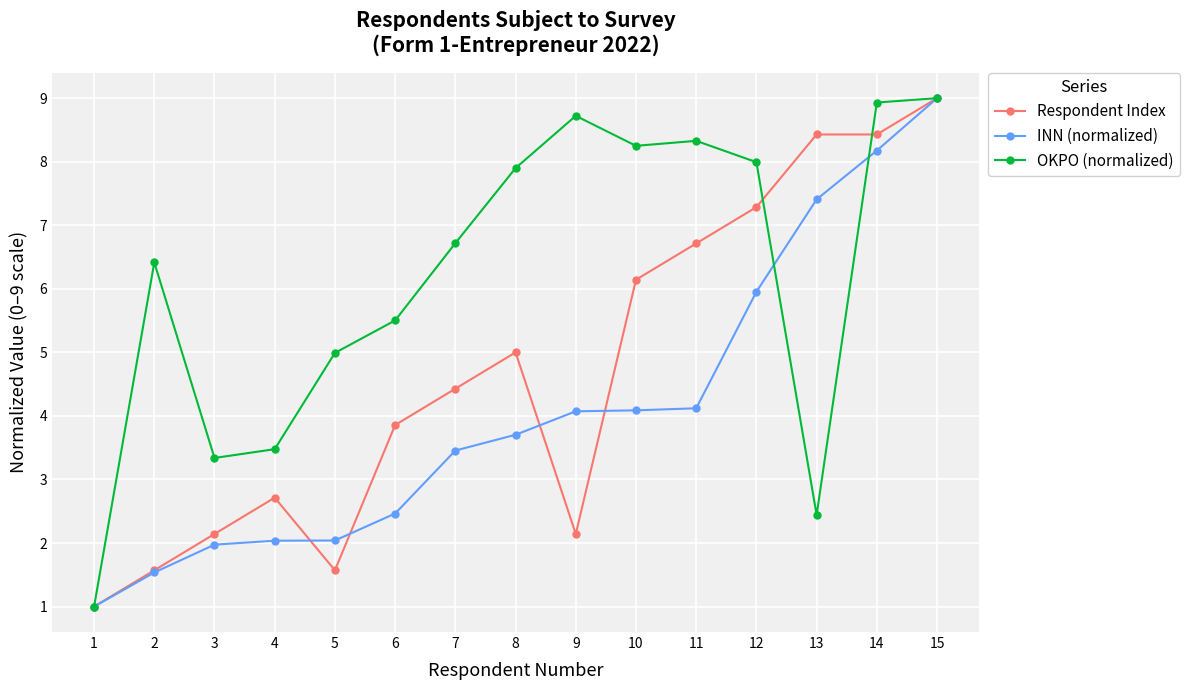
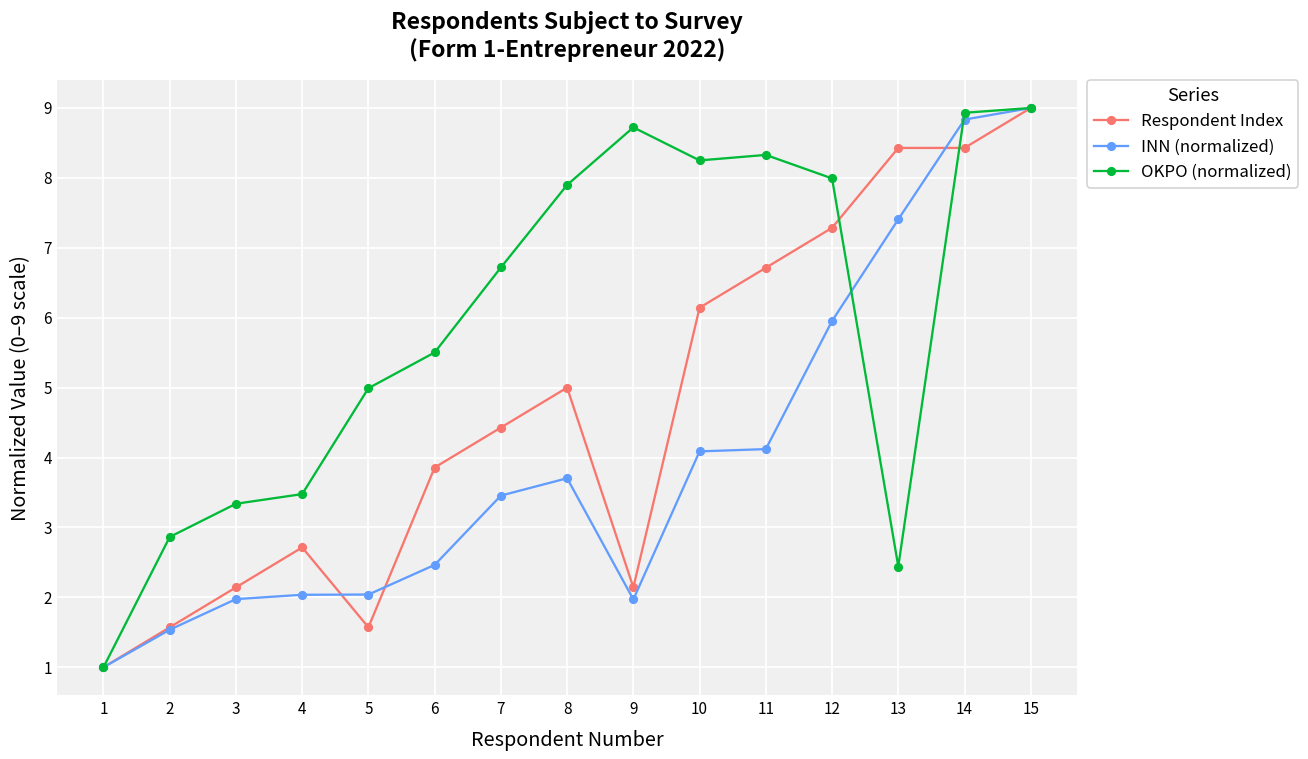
OKPO (normalized), 2: 6.4 -> 2.9
INN (normalized), 9: 4.1 -> 2.0
INN (normalized), 14: 8.2 -> 8.8
